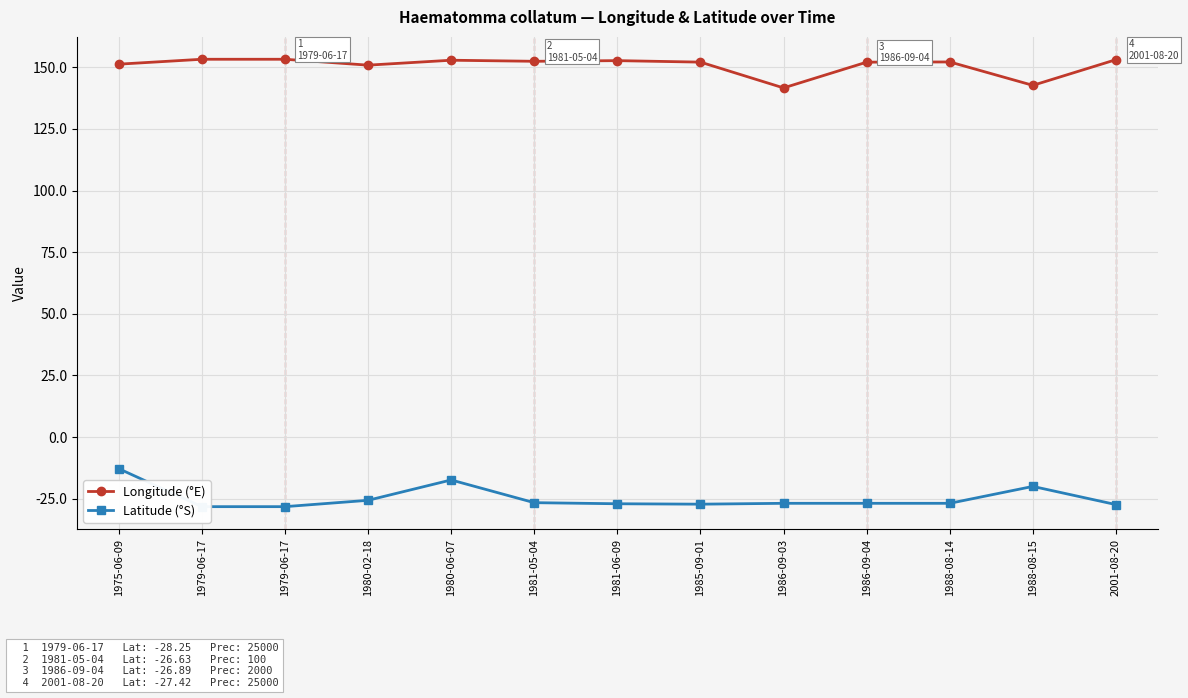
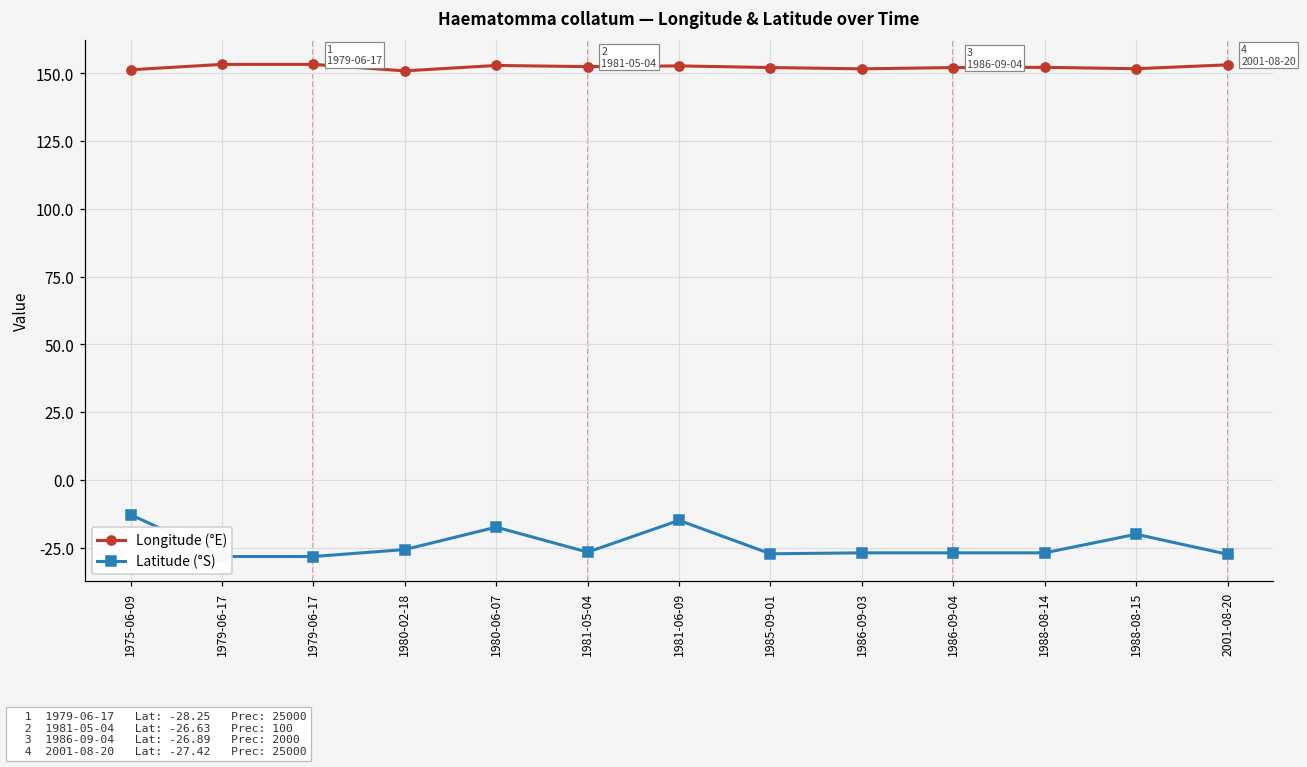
Latitude (°S), 1981-06-09: -27 -> -15
Longitude (°E), 1986-09-03: 142 -> 152
Longitude (°E), 1988-08-15: 143 -> 152
